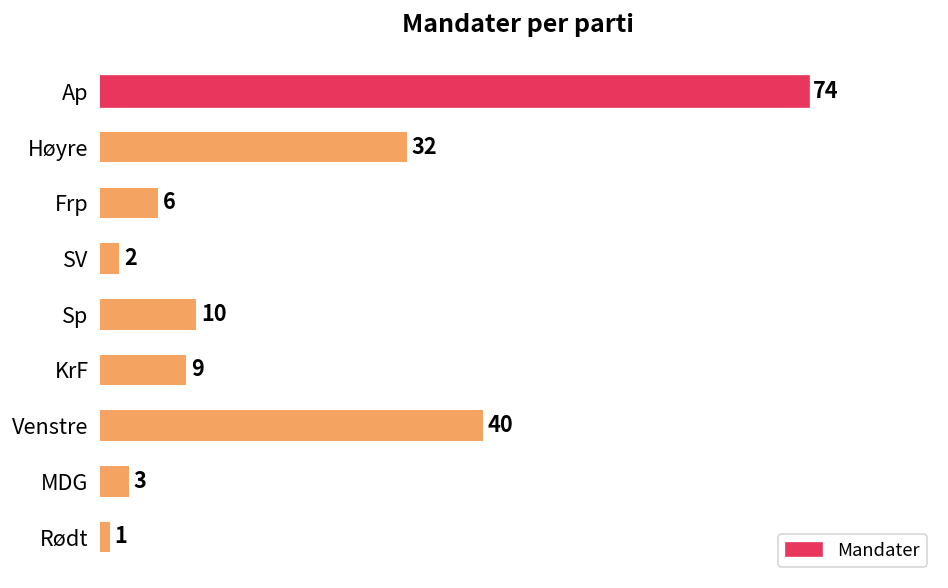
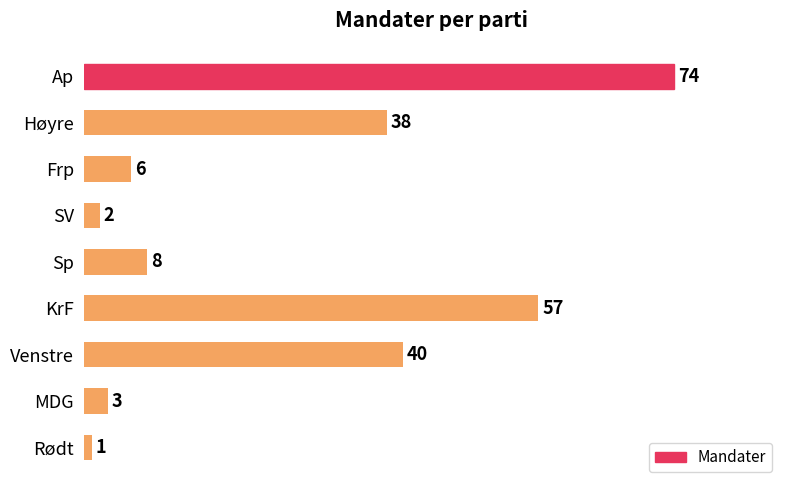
Høyre: 32 -> 38
Sp: 10 -> 8
KrF: 9 -> 57
